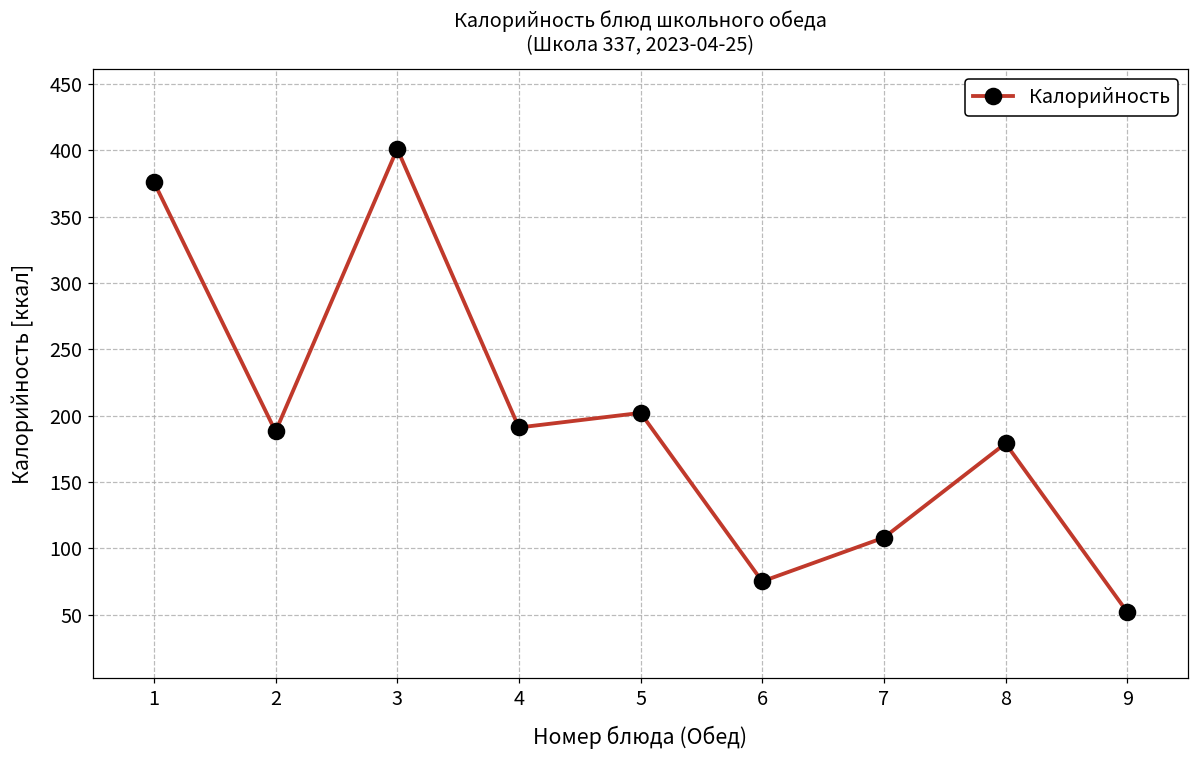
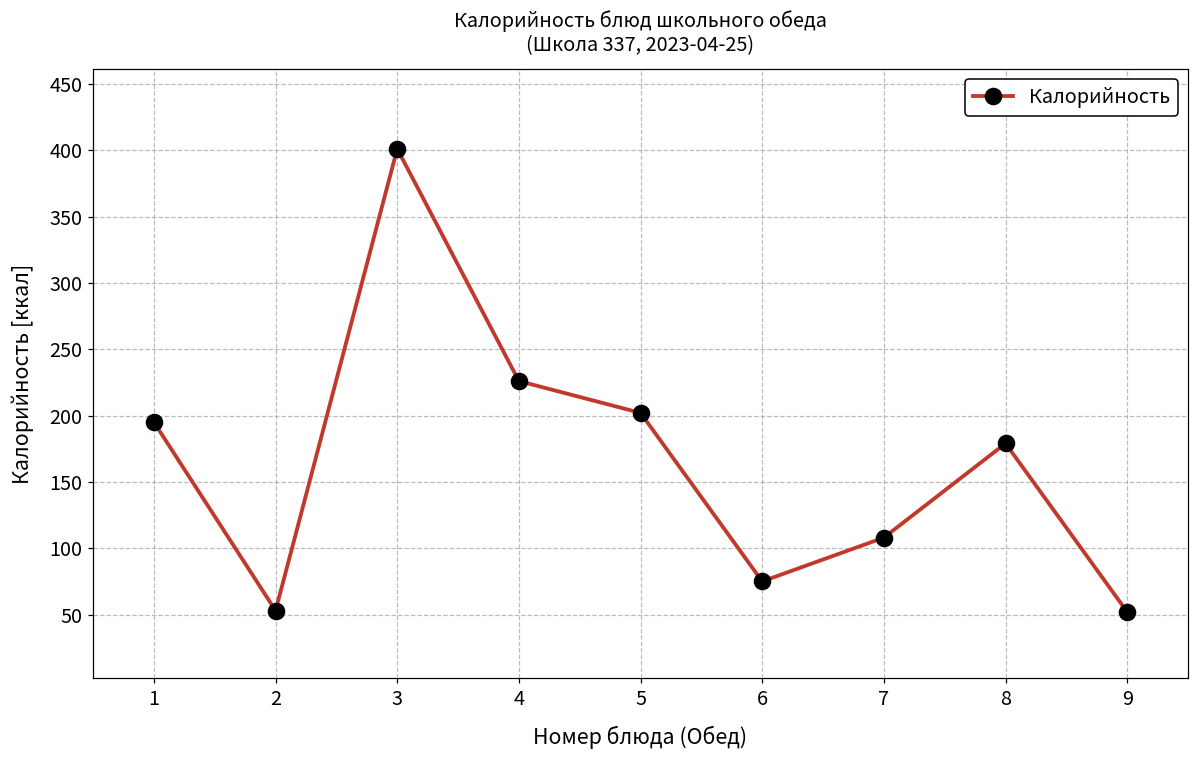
1: 376 -> 195
2: 188 -> 53
4: 191 -> 226
